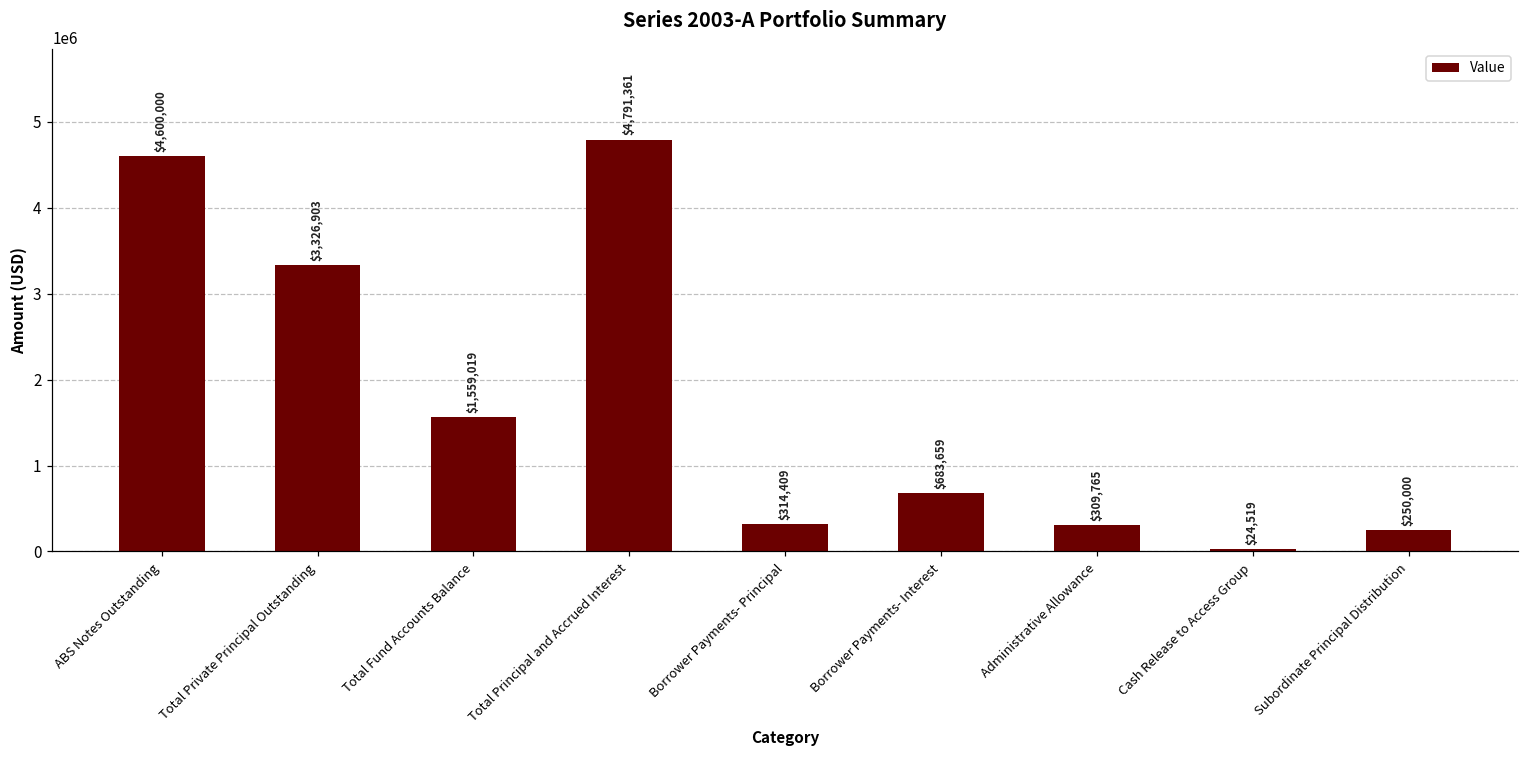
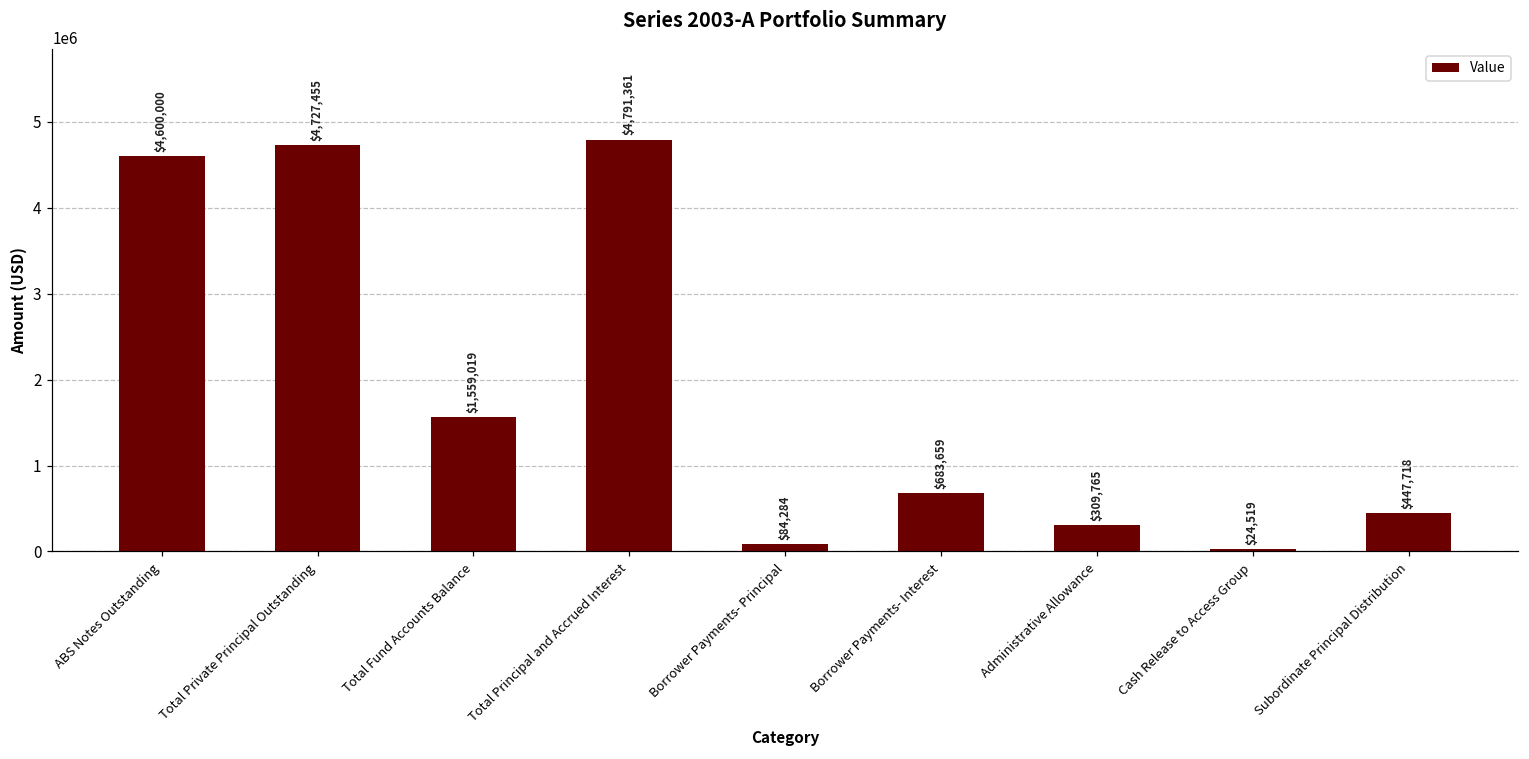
Total Private Principal Outstanding: $3,326,903 -> $4,727,455
Borrower Payments- Principal: $314,409 -> $84,284
Subordinate Principal Distribution: $250,000 -> $447,718
